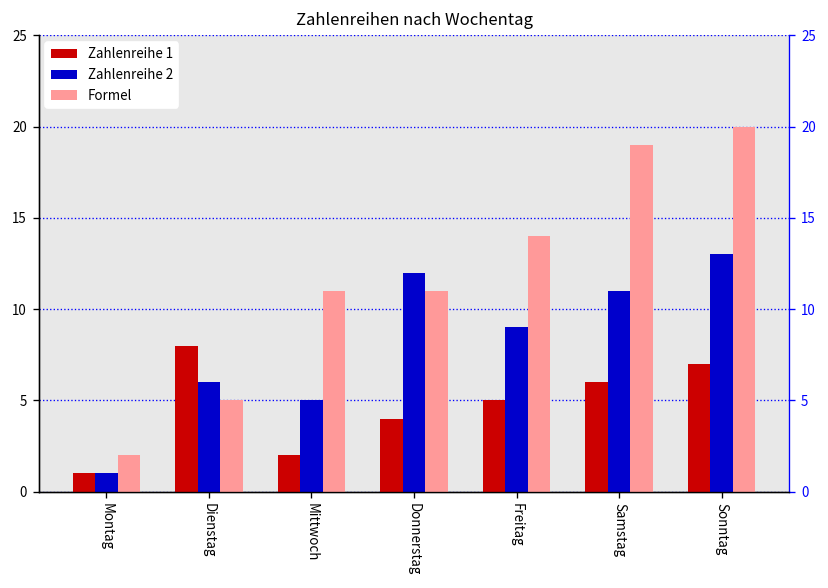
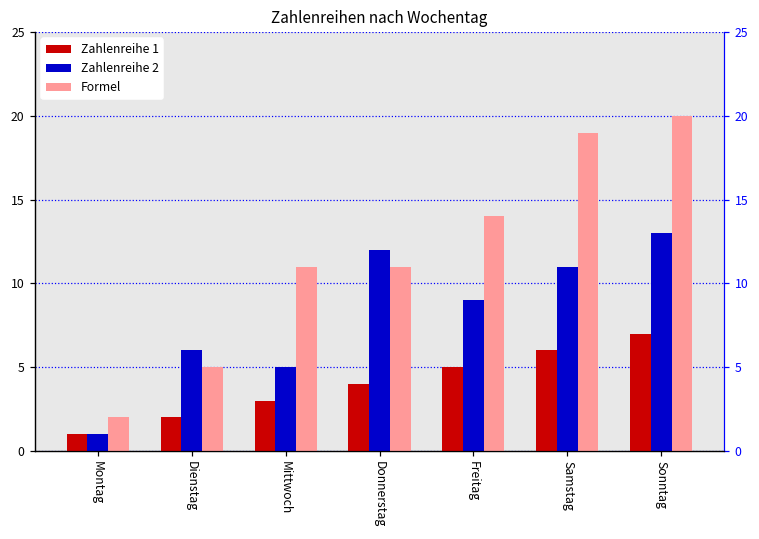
Zahlenreihe 1, Dienstag: 8 -> 2
Zahlenreihe 1, Mittwoch: 2 -> 3
